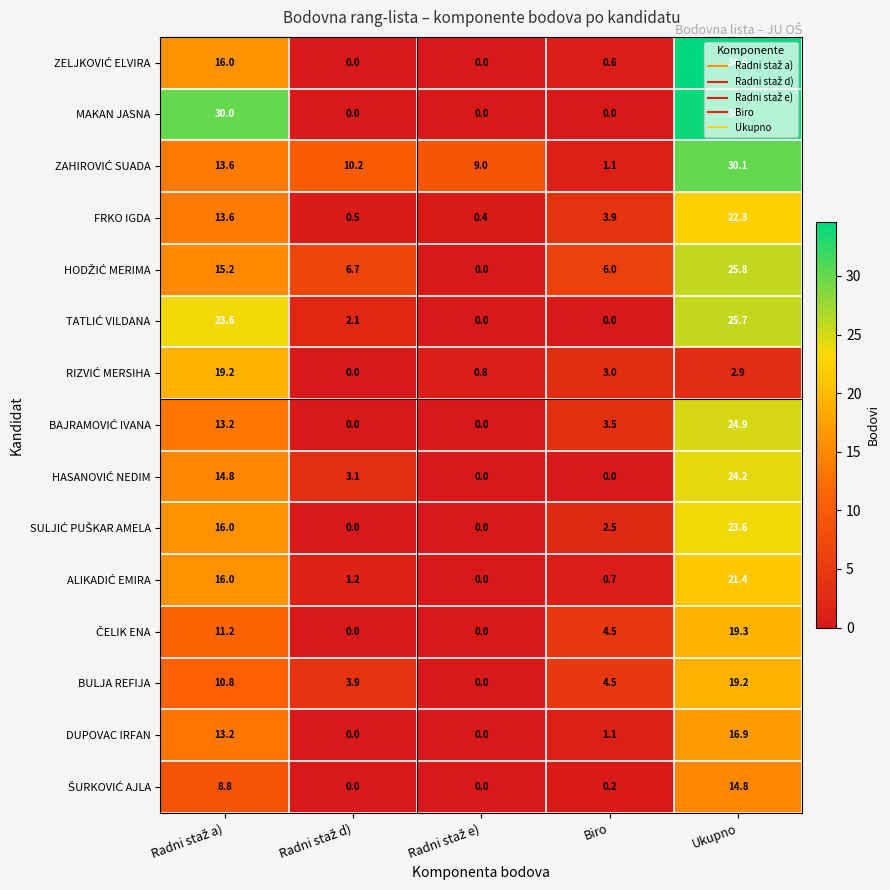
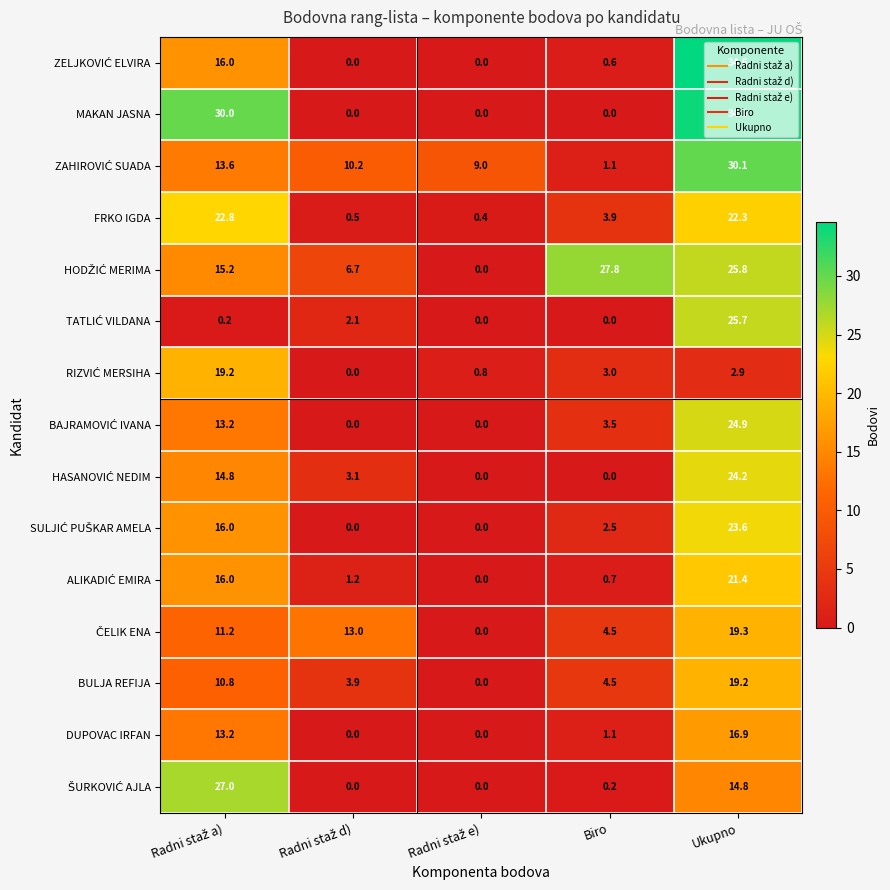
FRKO IGDA, Radni staž a): 13.6 -> 22.8
HODŽIĆ MERIMA, Biro: 6.0 -> 27.8
TATLIĆ VILDANA, Radni staž a): 23.6 -> 0.2
ČELIK ENA, Radni staž d): 0.0 -> 13.0
ŠURKOVIĆ AJLA, Radni staž a): 8.8 -> 27.0
